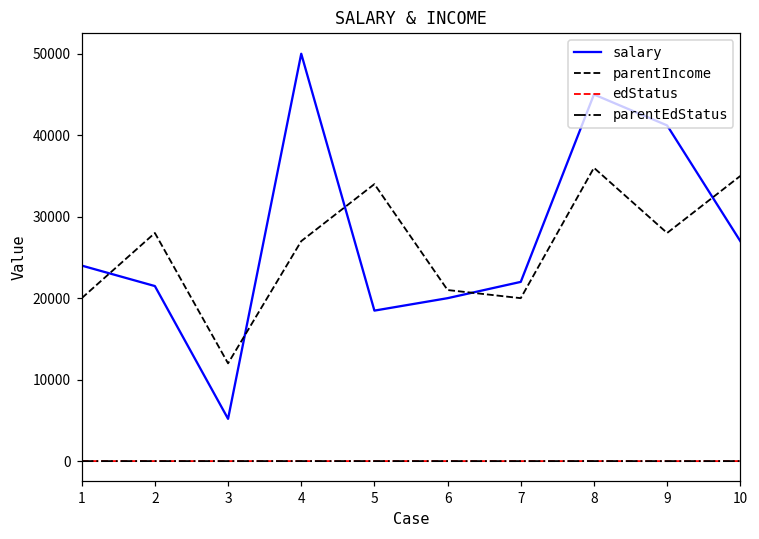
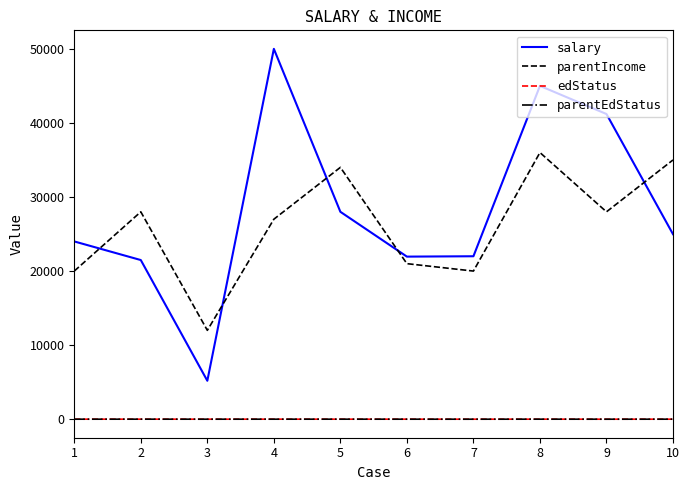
salary, 5: 18000 -> 28000
salary, 6: 20000 -> 22000
salary, 10: 27000 -> 25000
